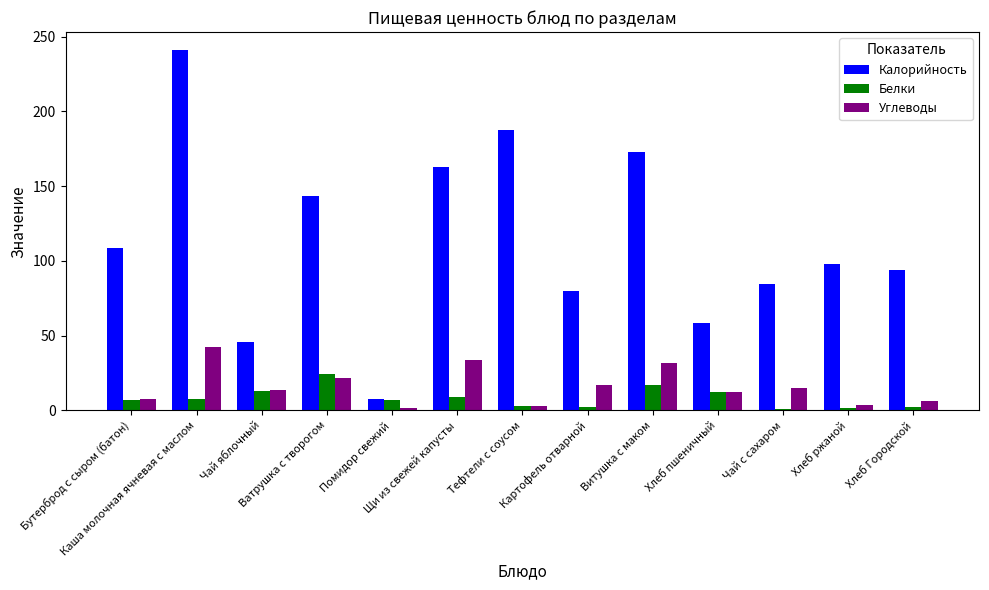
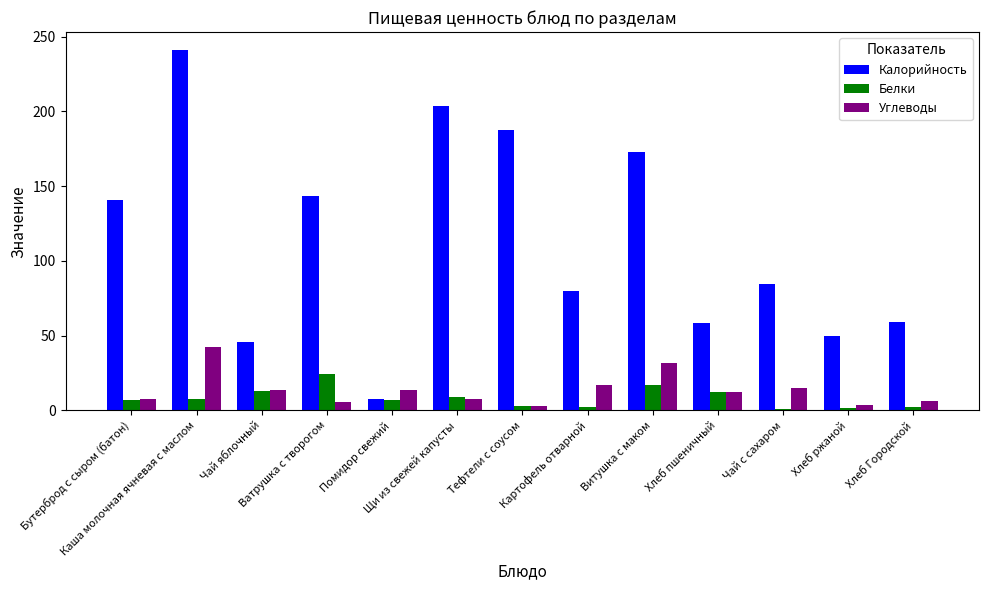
Калорийность, Бутерброд с сыром (батон): 108 -> 141
Углеводы, Ватрушка с творогом: 22 -> 6
Углеводы, Помидор свежий: 1 -> 14
Калорийность, Щи из свежей капусты: 163 -> 203
Углеводы, Щи из свежей капусты: 34 -> 8
Калорийность, Хлеб ржаной: 98 -> 50
Калорийность, Хлеб Городской: 94 -> 59
